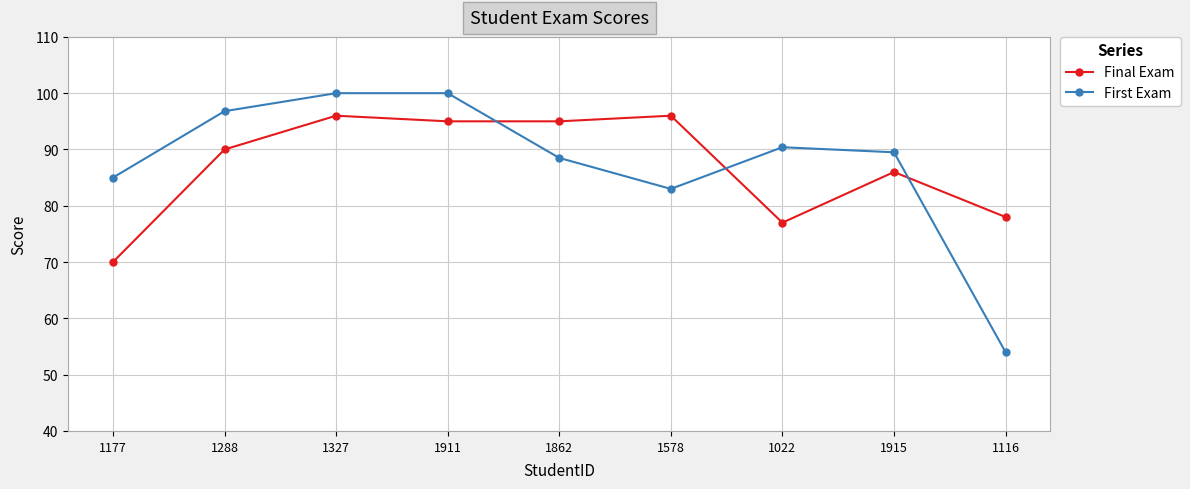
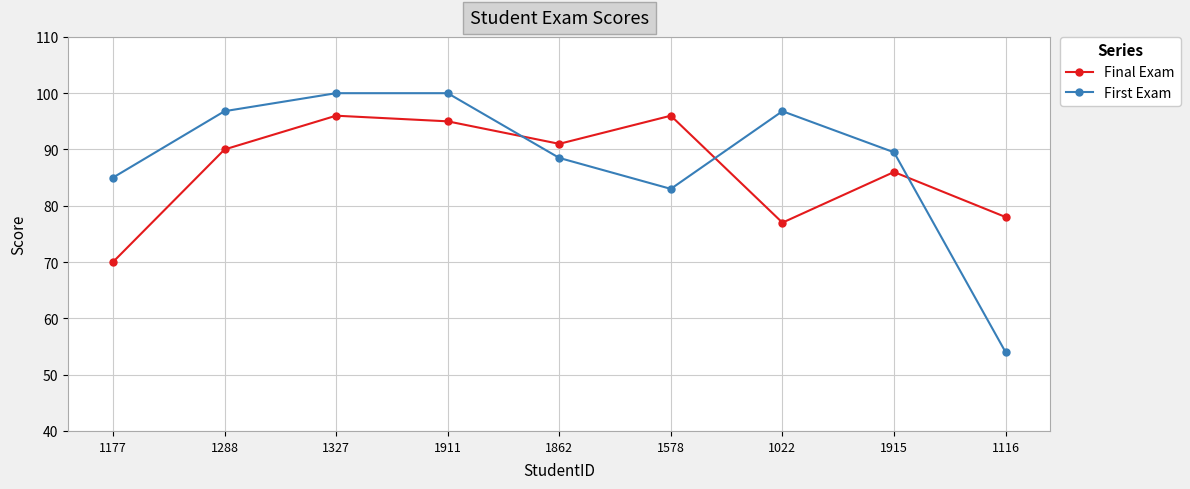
Final Exam, 1862: 95 -> 91
First Exam, 1022: 90 -> 97
